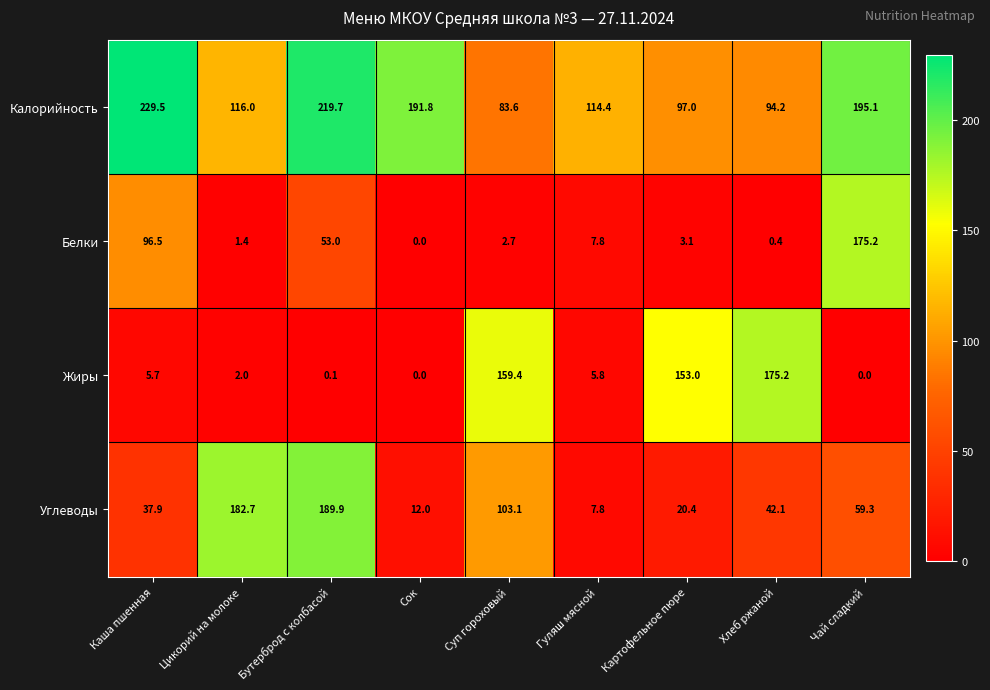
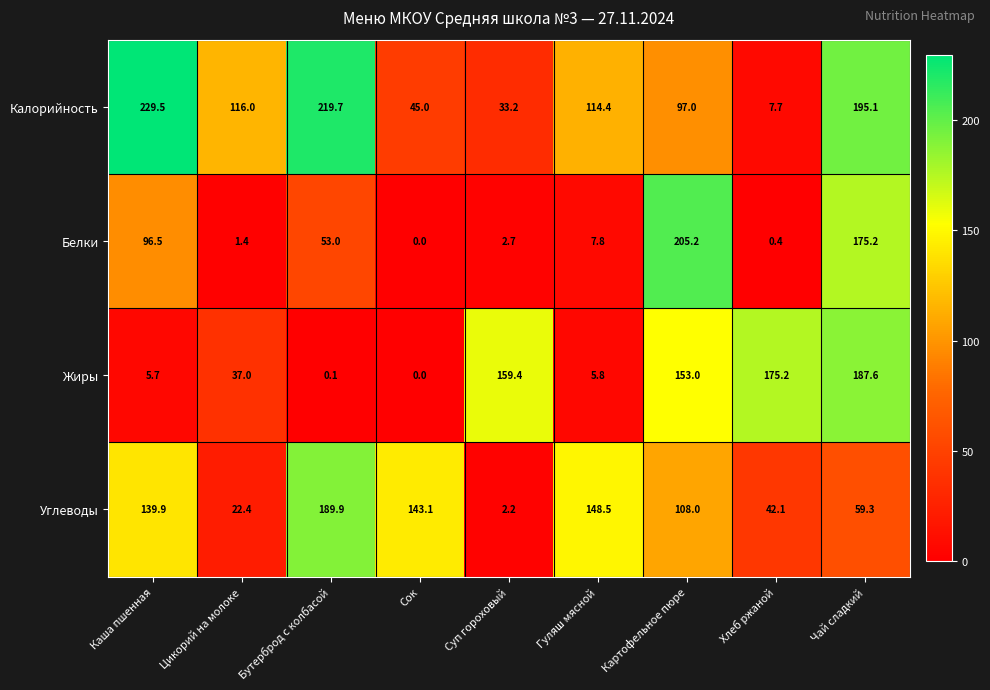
Калорийность, Сок: 191.8 -> 45.0
Калорийность, Суп гороховый: 83.6 -> 33.2
Калорийность, Хлеб ржаной: 94.2 -> 7.7
Белки, Картофельное пюре: 3.1 -> 205.2
Жиры, Цикорий на молоке: 2.0 -> 37.0
Жиры, Чай сладкий: 0.0 -> 187.6
Углеводы, Каша пшенная: 37.9 -> 139.9
Углеводы, Цикорий на молоке: 182.7 -> 22.4
Углеводы, Сок: 12.0 -> 143.1
Углеводы, Суп гороховый: 103.1 -> 2.2
Углеводы, Гуляш мясной: 7.8 -> 148.5
Углеводы, Картофельное пюре: 20.4 -> 108.0
